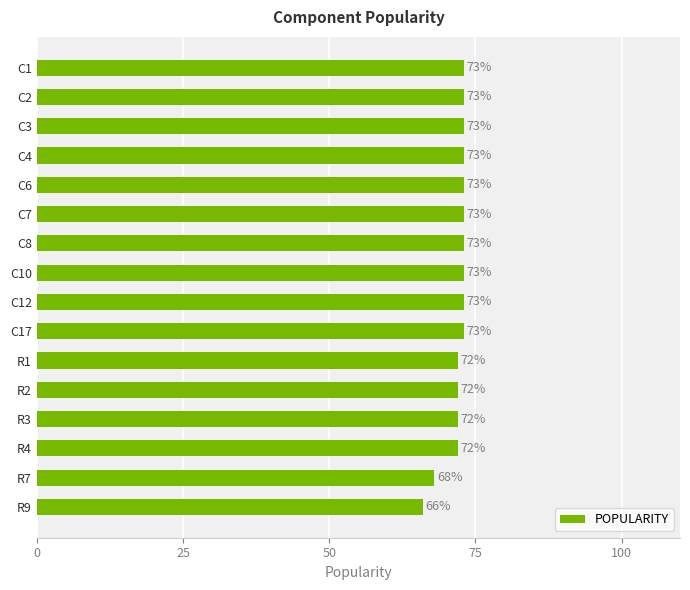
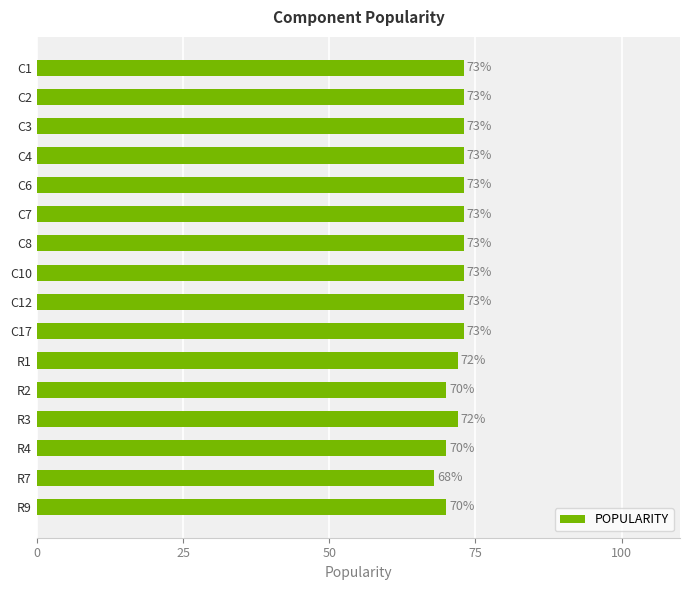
R2: 72% -> 70%
R4: 72% -> 70%
R9: 66% -> 70%
